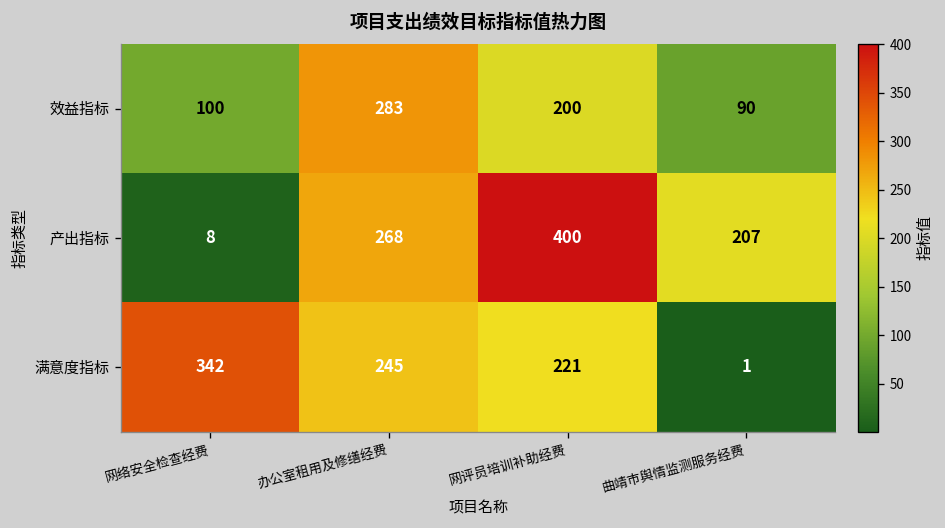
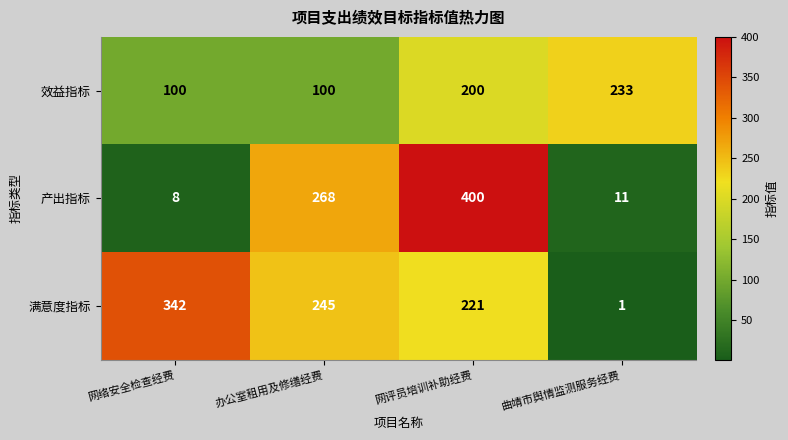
效益指标, 办公室租用及修缮经费: 283 -> 100
效益指标, 曲靖市舆情监测服务经费: 90 -> 233
产出指标, 曲靖市舆情监测服务经费: 207 -> 11
